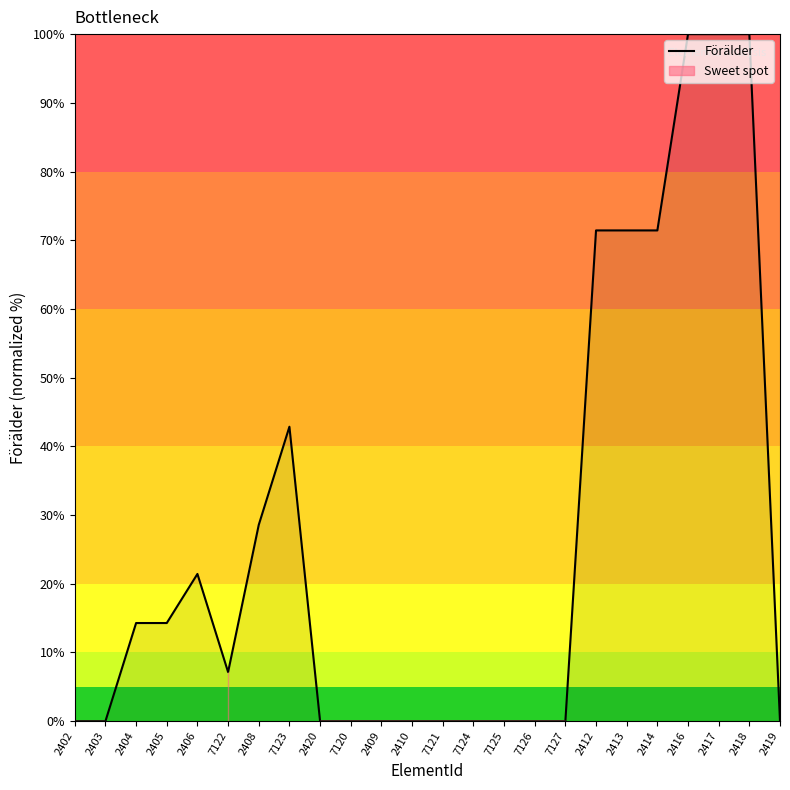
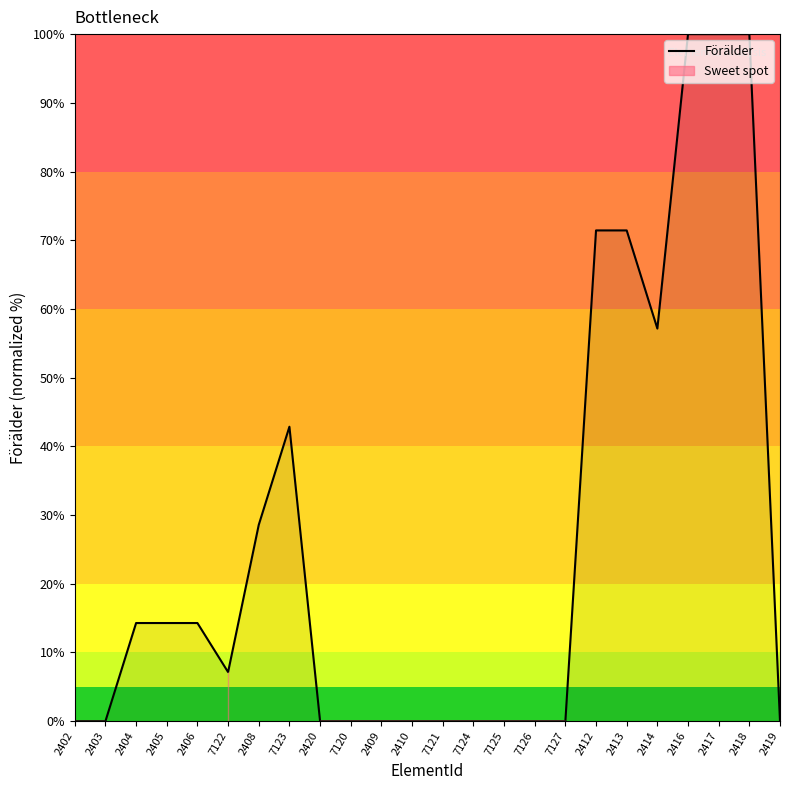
2406: 21% -> 14%
2414: 71% -> 57%
